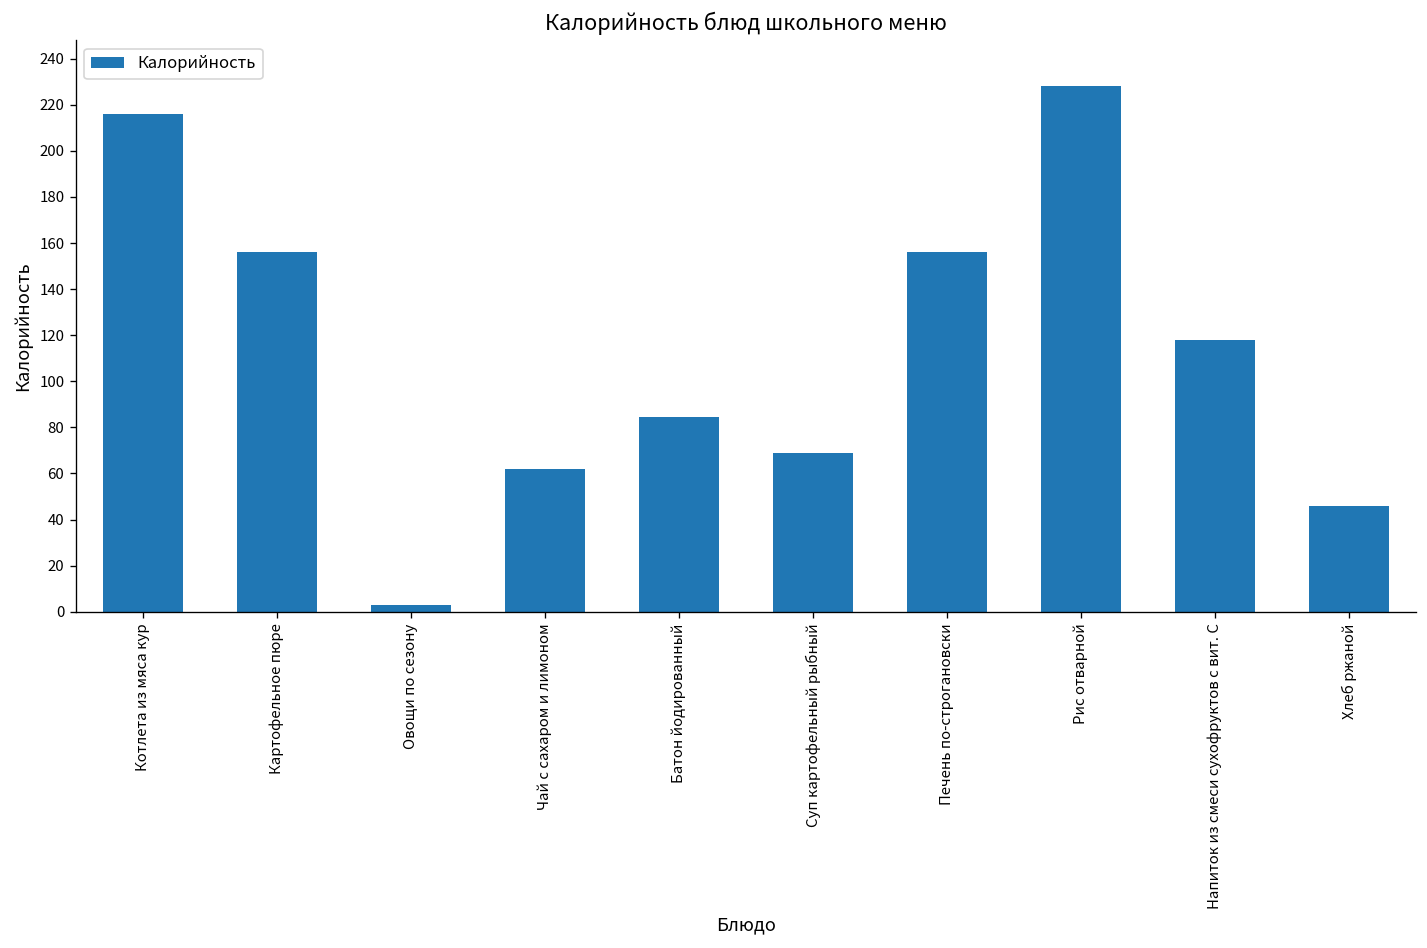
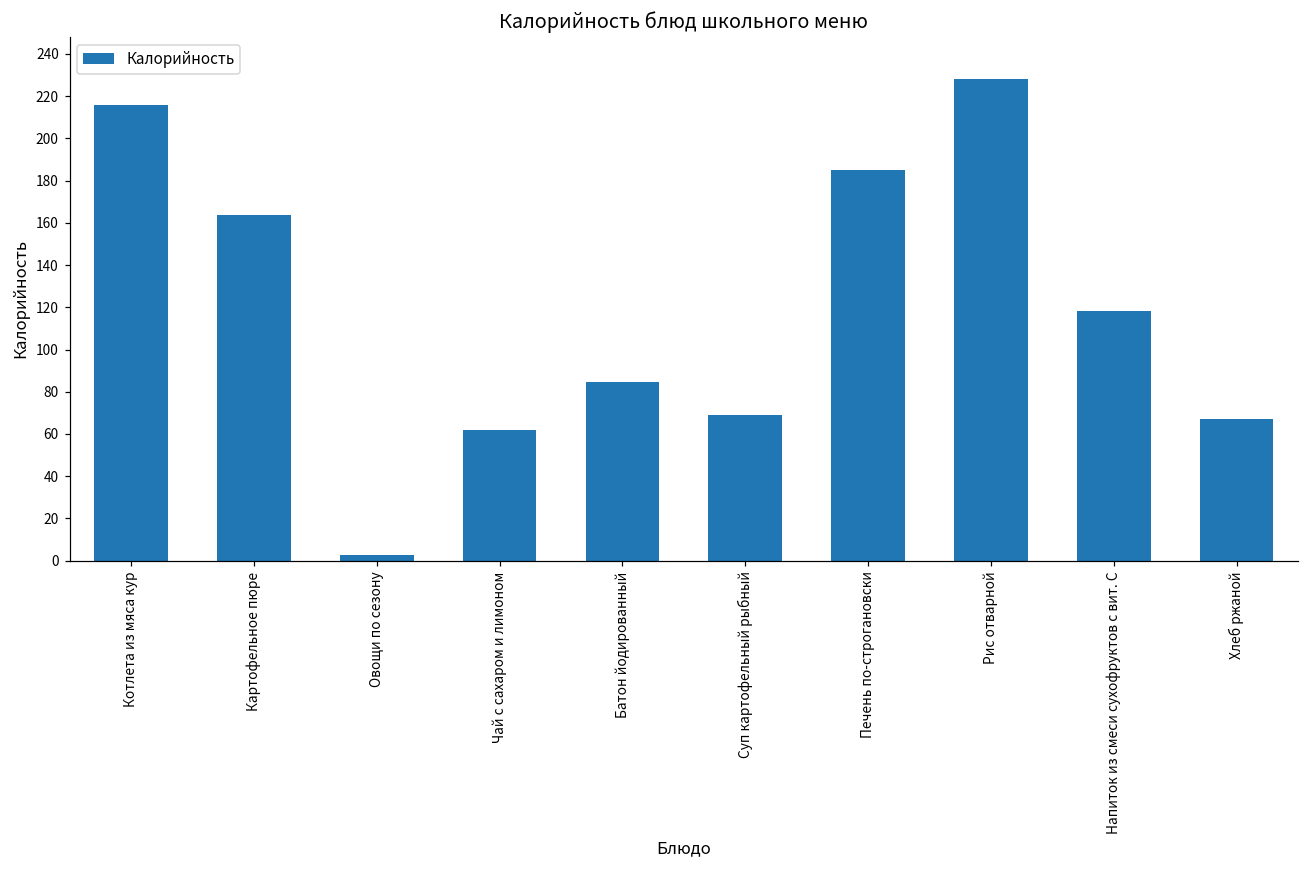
Картофельное пюре: 156 -> 164
Печень по-строгановски: 156 -> 185
Хлеб ржаной: 46 -> 67
